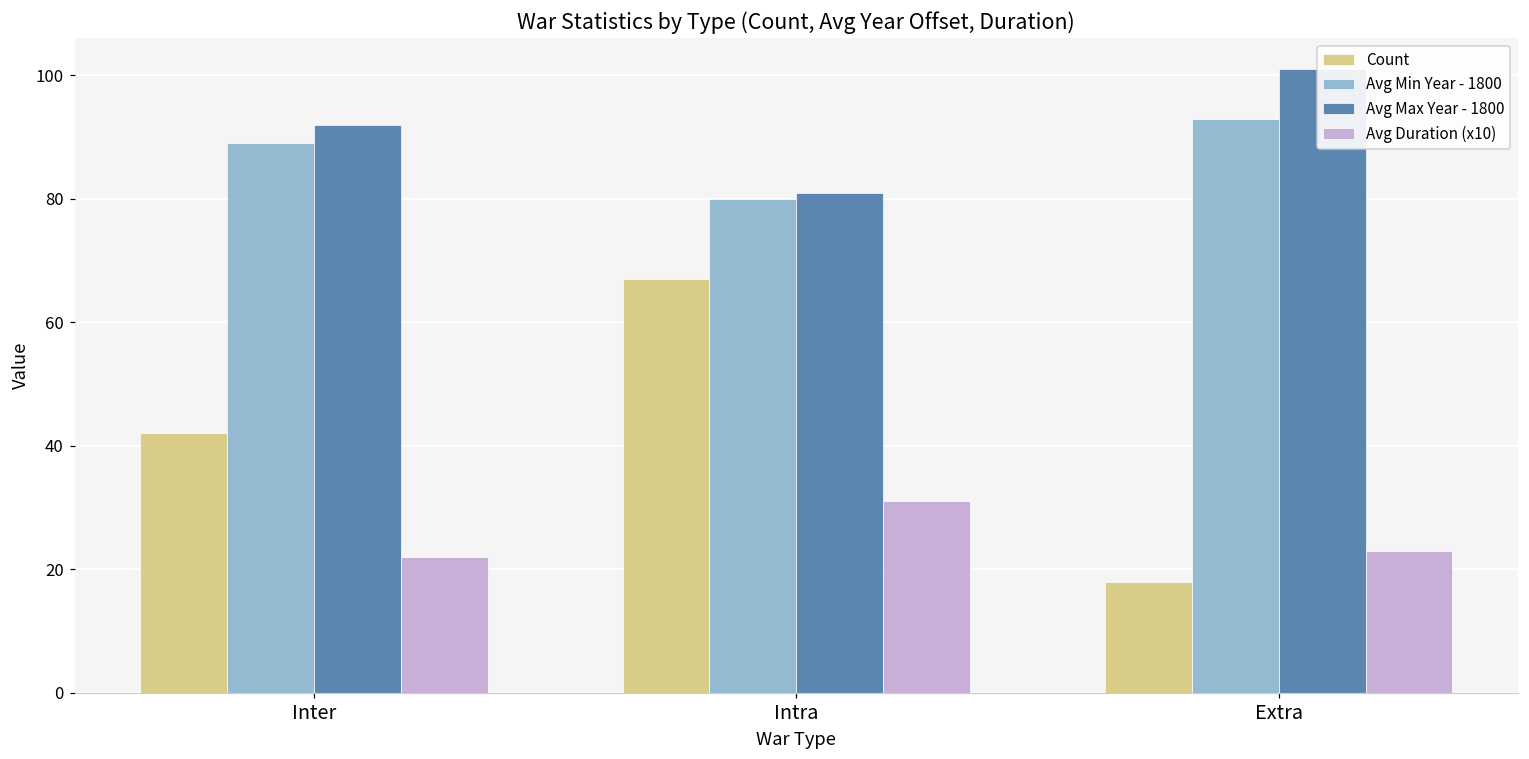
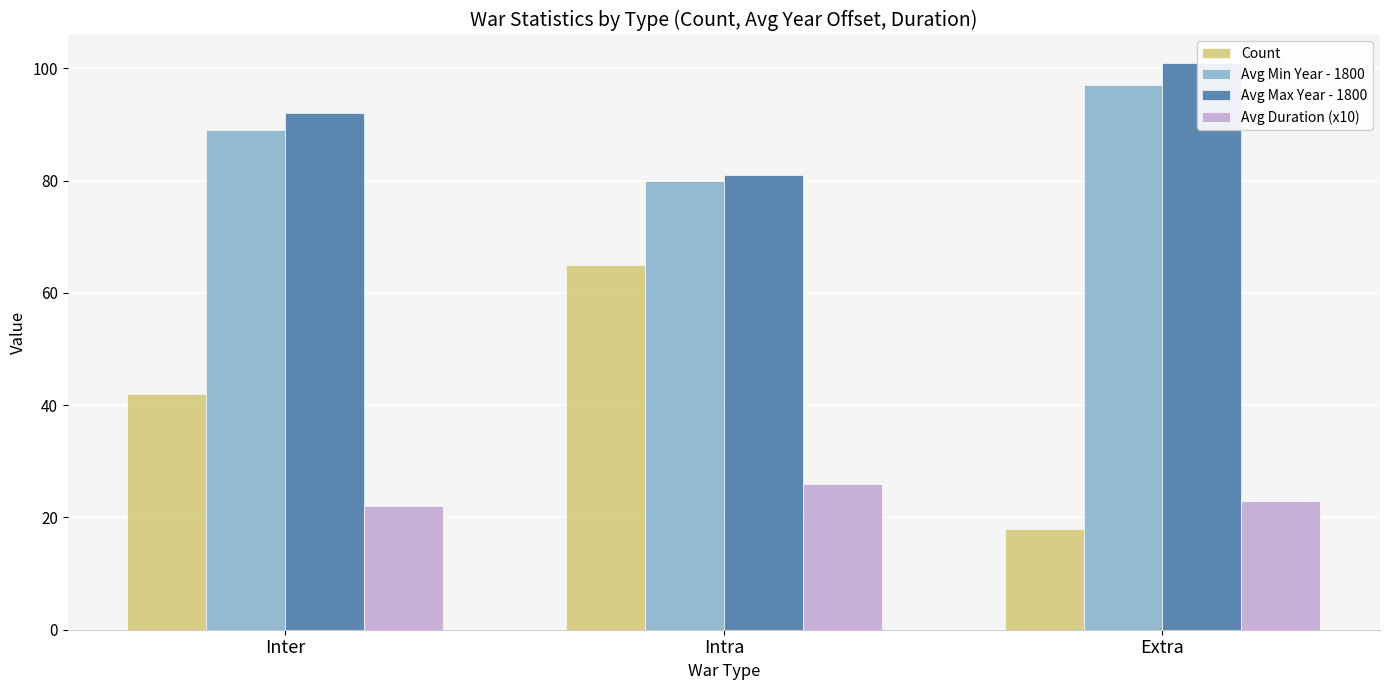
Count, Intra: 67 -> 65
Avg Duration (x10), Intra: 31 -> 26
Avg Min Year - 1800, Extra: 93 -> 97
